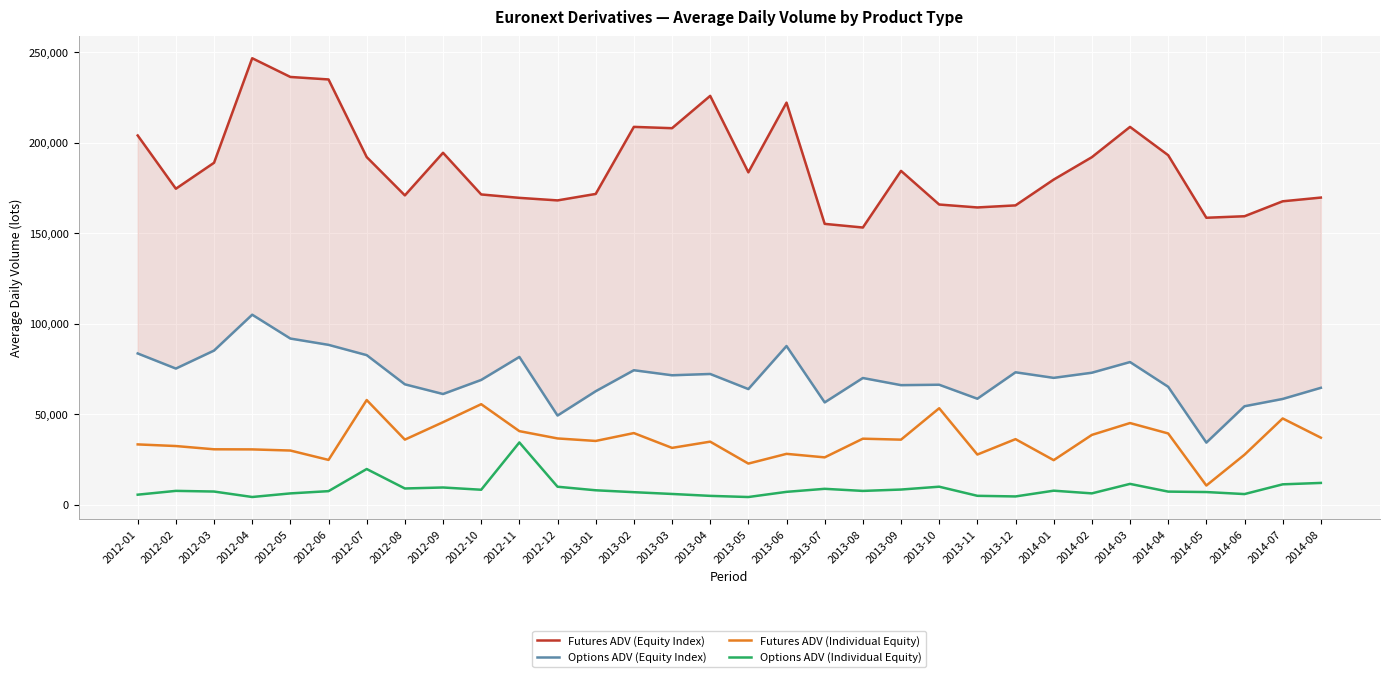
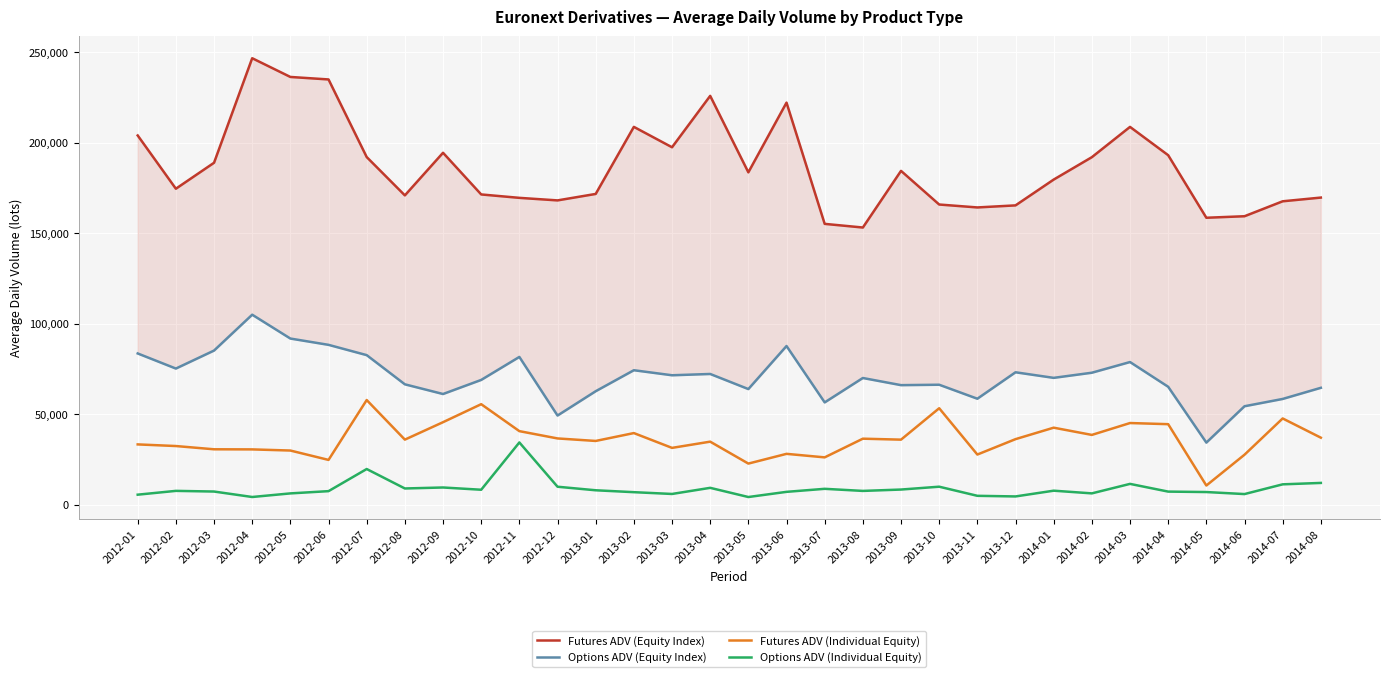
Futures ADV (Equity Index), 2013-03: 208,000 -> 197,000
Options ADV (Individual Equity), 2013-04: 5,000 -> 9,000
Futures ADV (Individual Equity), 2014-01: 25,000 -> 42,000
Futures ADV (Individual Equity), 2014-04: 39,000 -> 44,000
